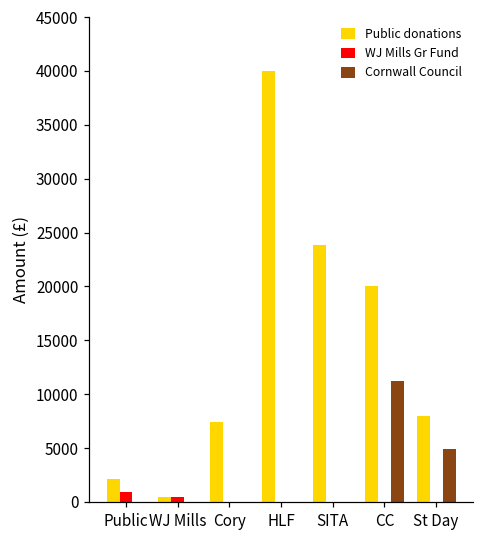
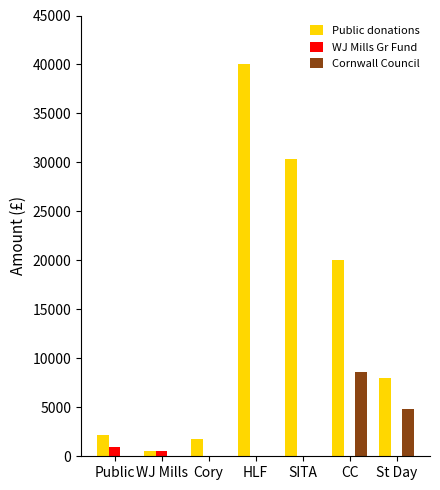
Public donations, Cory: 7000 -> 2000
Public donations, SITA: 24000 -> 30000
Cornwall Council, CC: 11000 -> 9000
